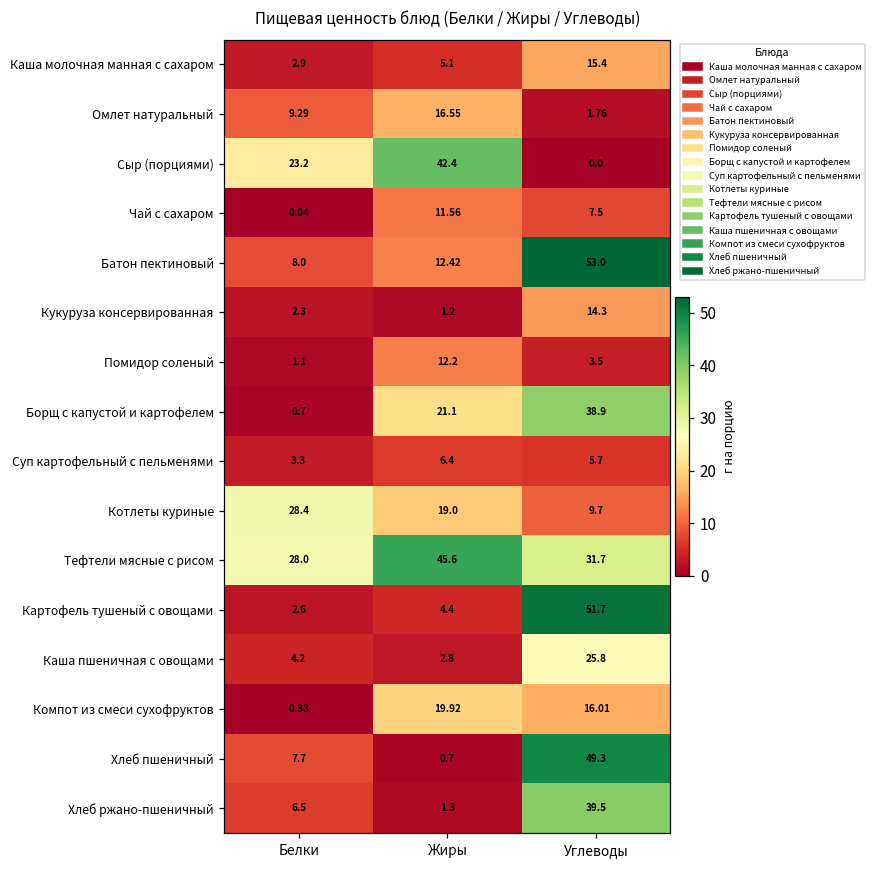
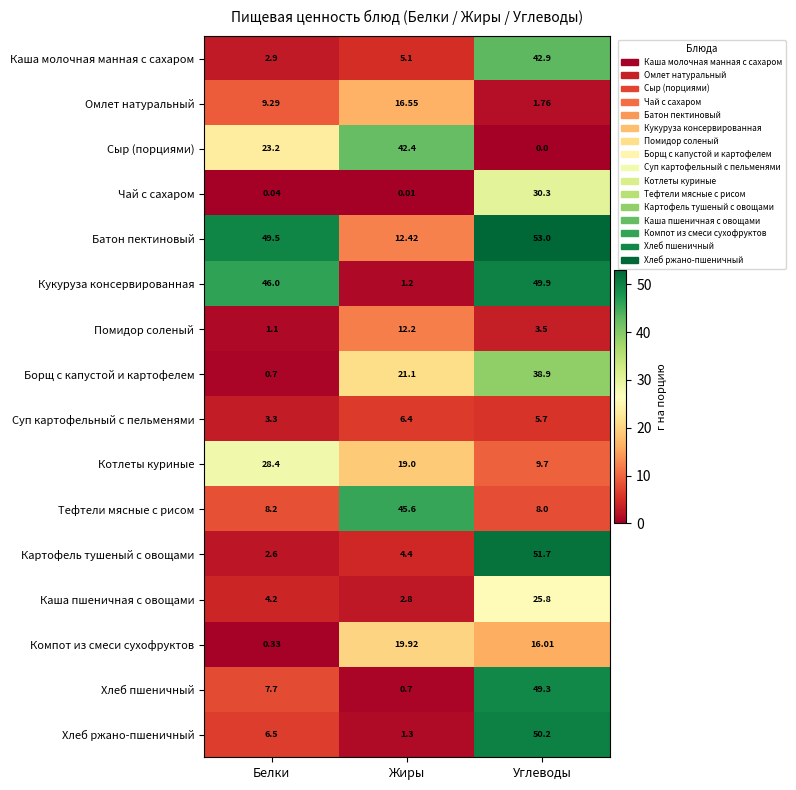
Каша молочная манная с сахаром, Углеводы: 15.4 -> 42.9
Чай с сахаром, Жиры: 11.56 -> 0.01
Чай с сахаром, Углеводы: 7.5 -> 30.3
Батон пектиновый, Белки: 8.0 -> 49.5
Кукуруза консервированная, Белки: 2.3 -> 46.0
Кукуруза консервированная, Углеводы: 14.3 -> 49.9
Тефтели мясные с рисом, Белки: 28.0 -> 8.2
Тефтели мясные с рисом, Углеводы: 31.7 -> 8.0
Хлеб ржано-пшеничный, Углеводы: 39.5 -> 50.2
